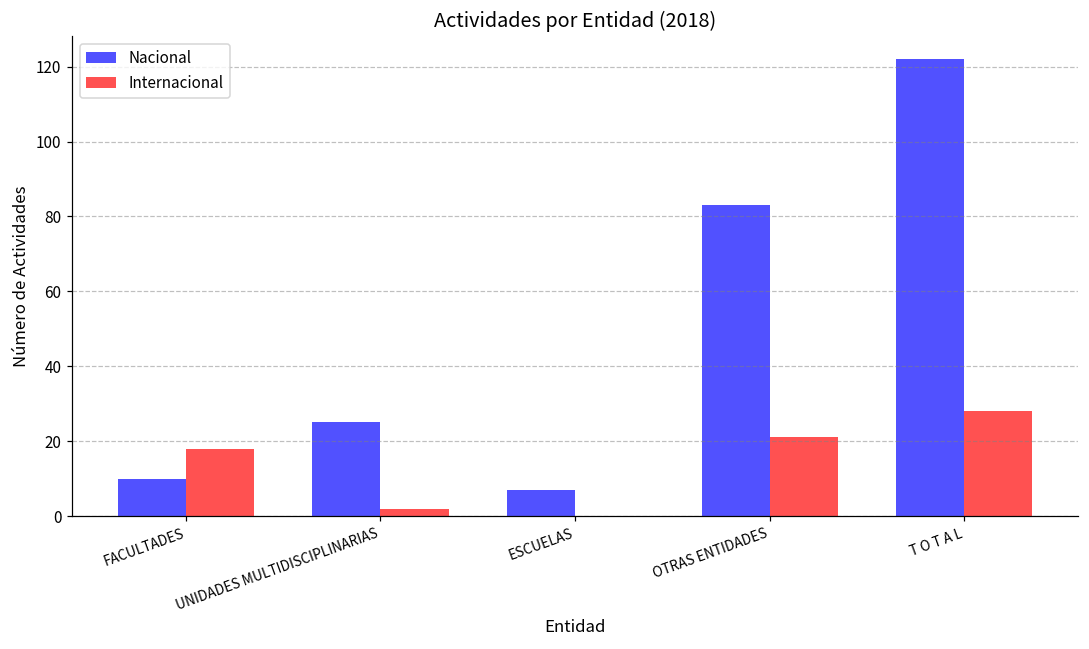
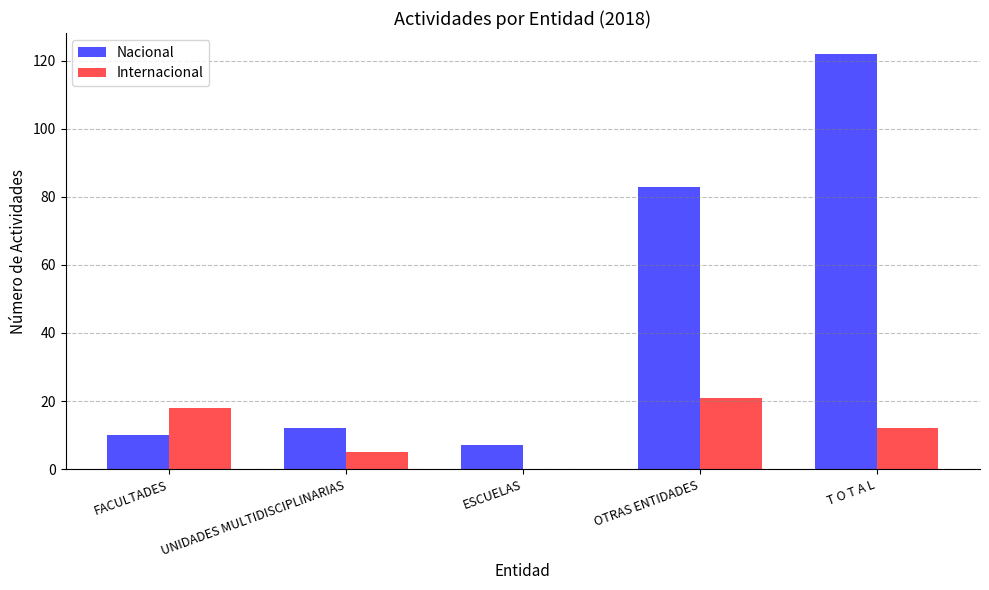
Nacional, UNIDADES MULTIDISCIPLINARIAS: 25 -> 12
Internacional, UNIDADES MULTIDISCIPLINARIAS: 2 -> 5
Internacional, T O T A L: 28 -> 12
